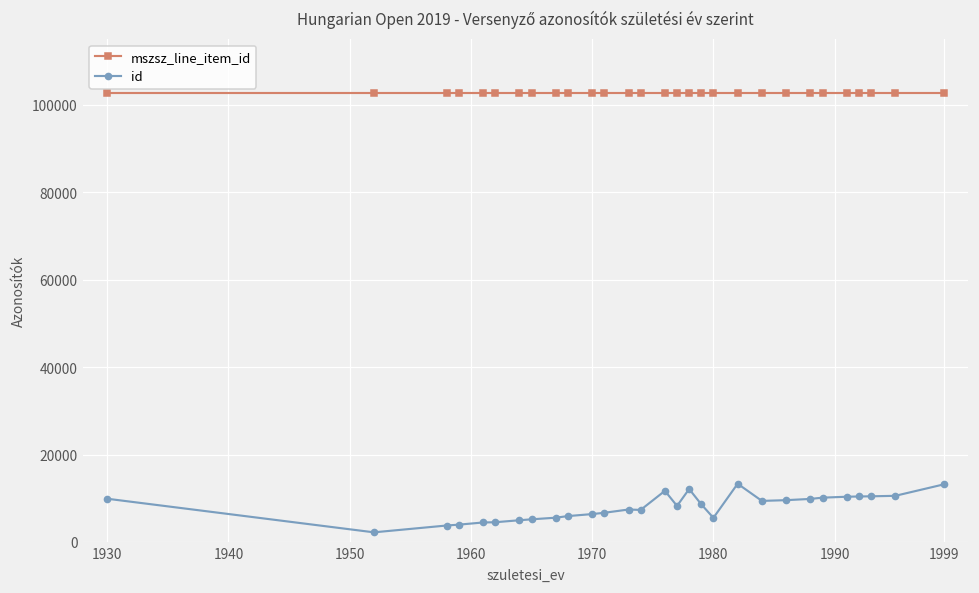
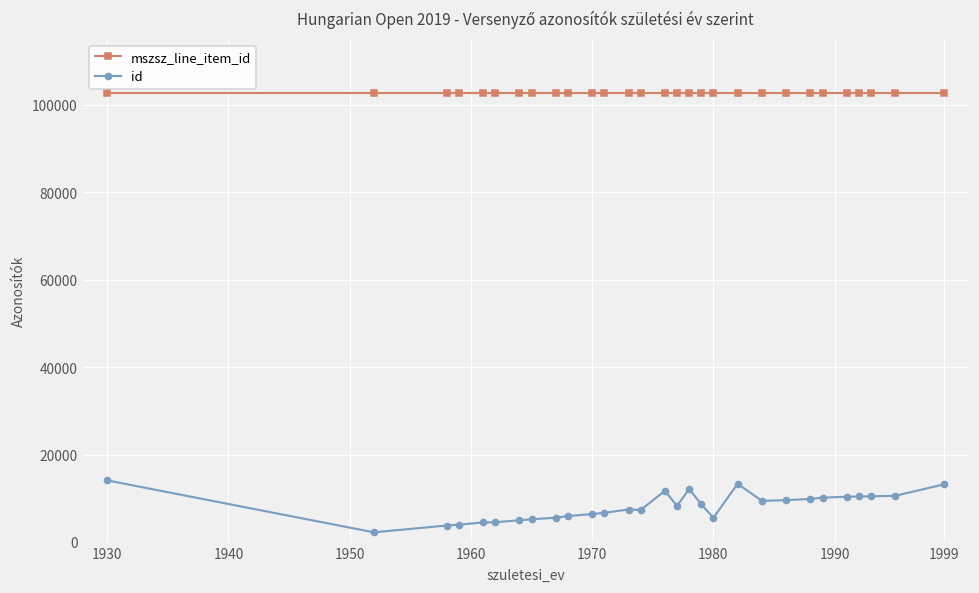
id, 1930: 10000 -> 14000
